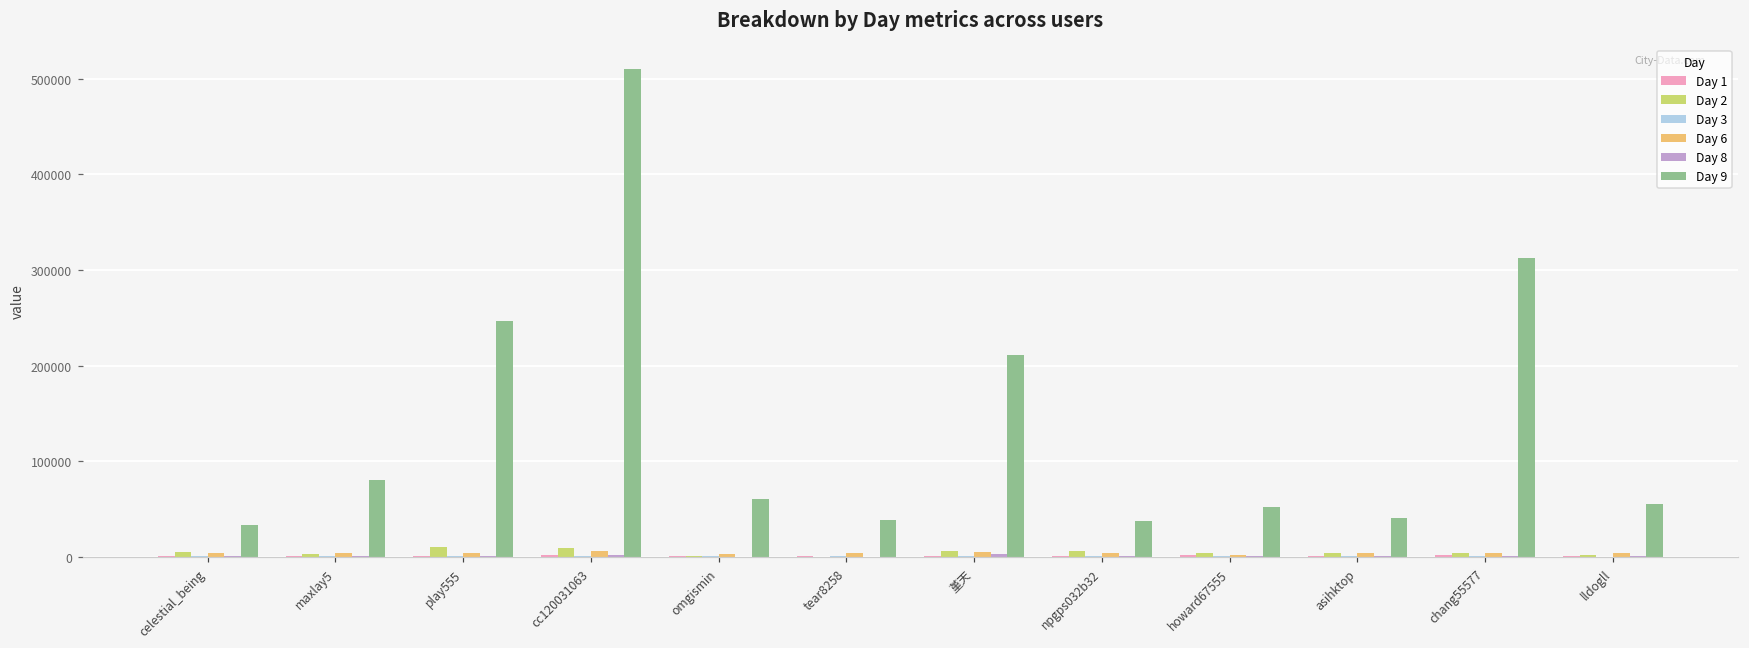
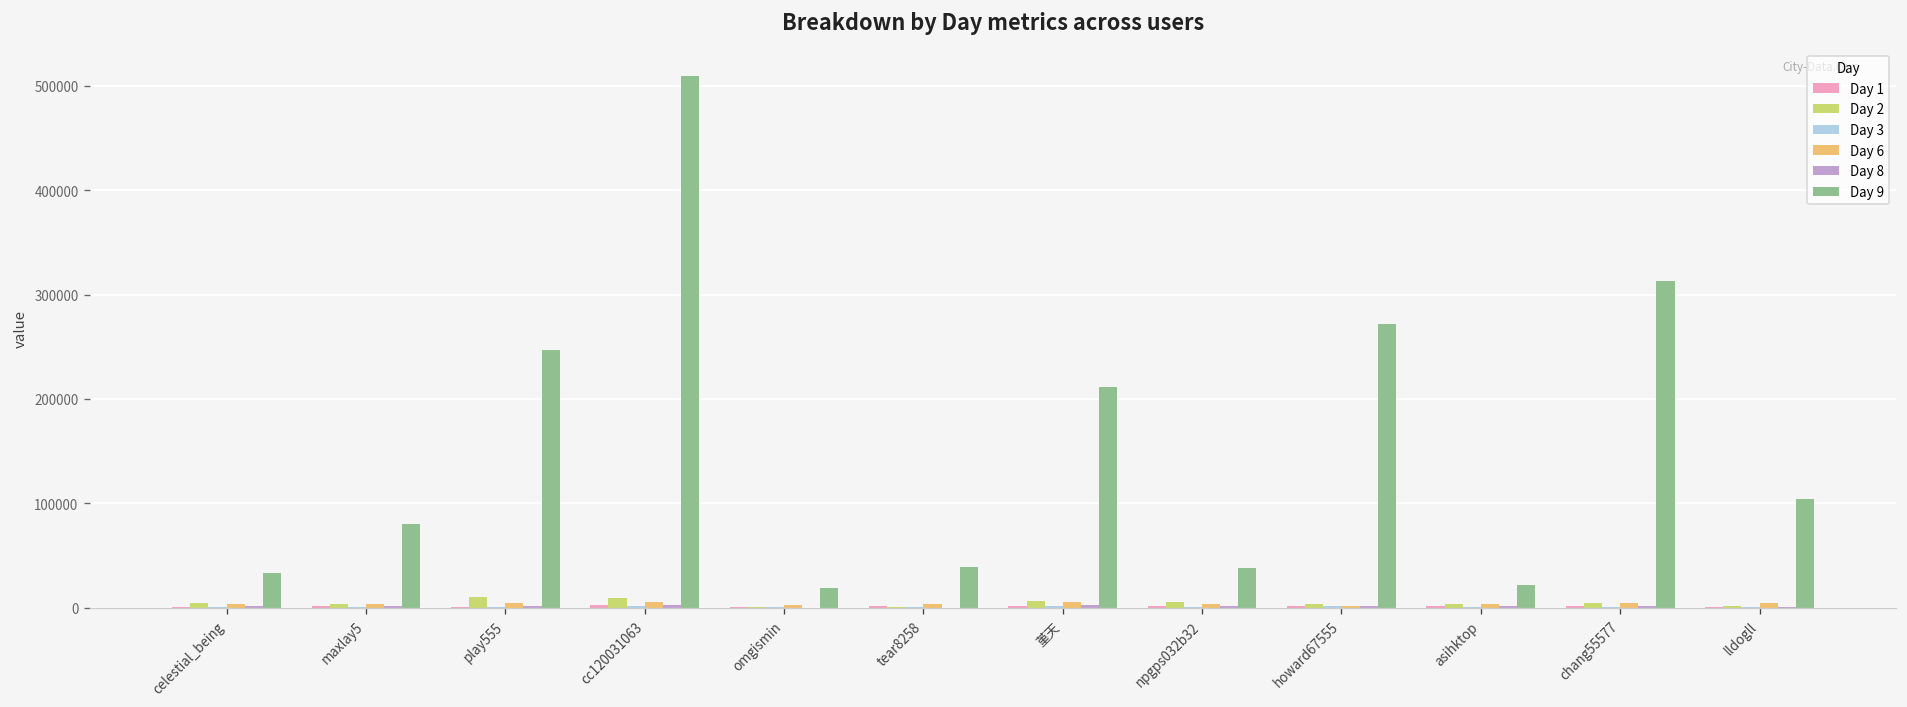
Day 9, omgismin: 60000 -> 20000
Day 9, howard67555: 50000 -> 270000
Day 9, asihktop: 40000 -> 20000
Day 9, lldogll: 60000 -> 100000
